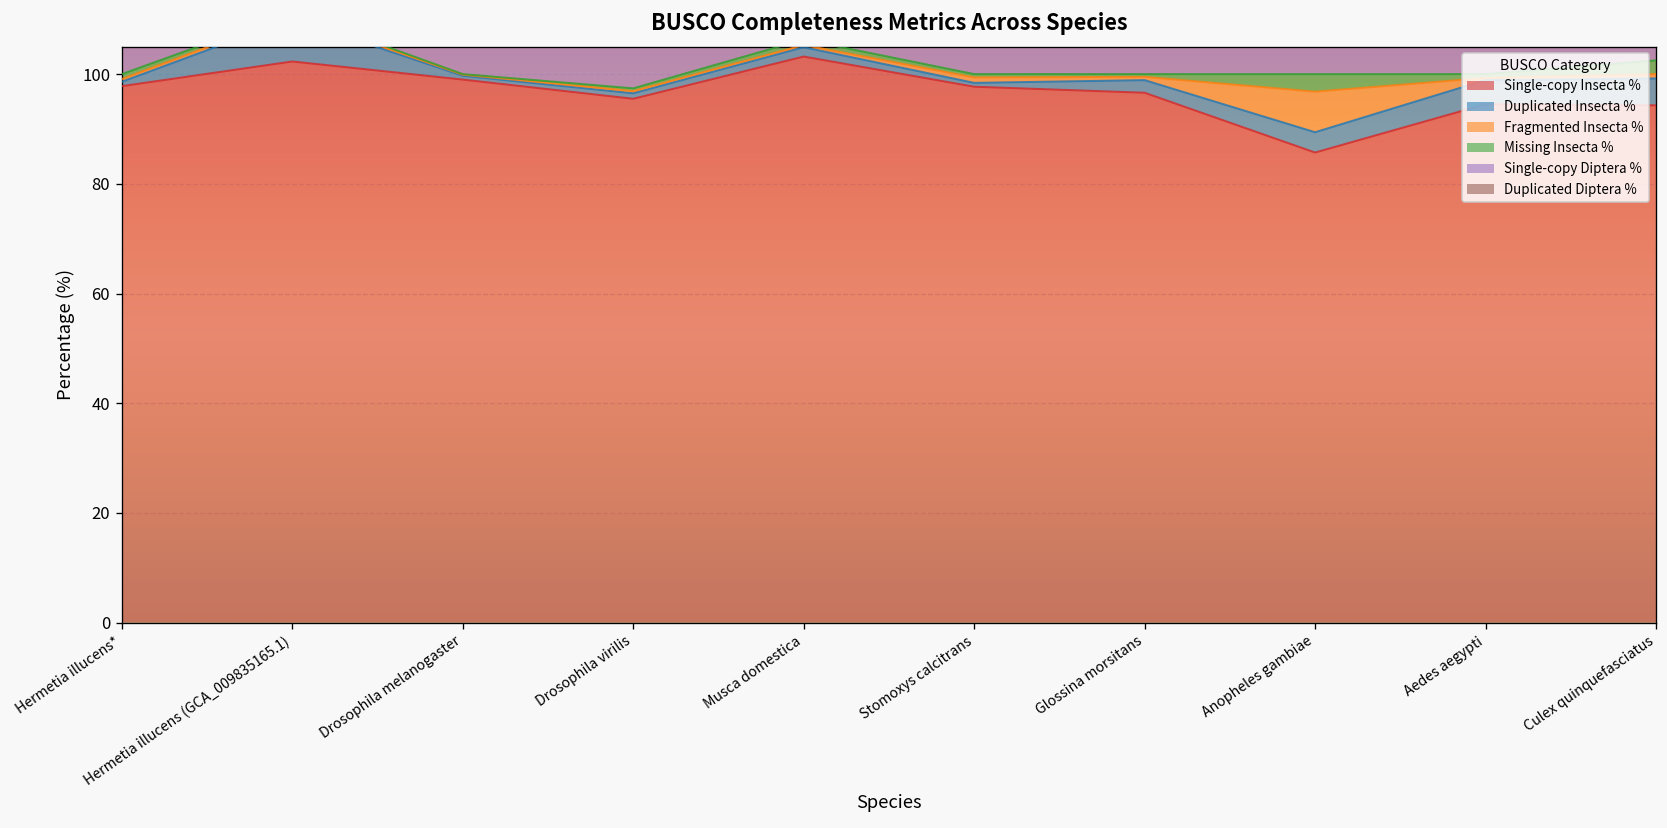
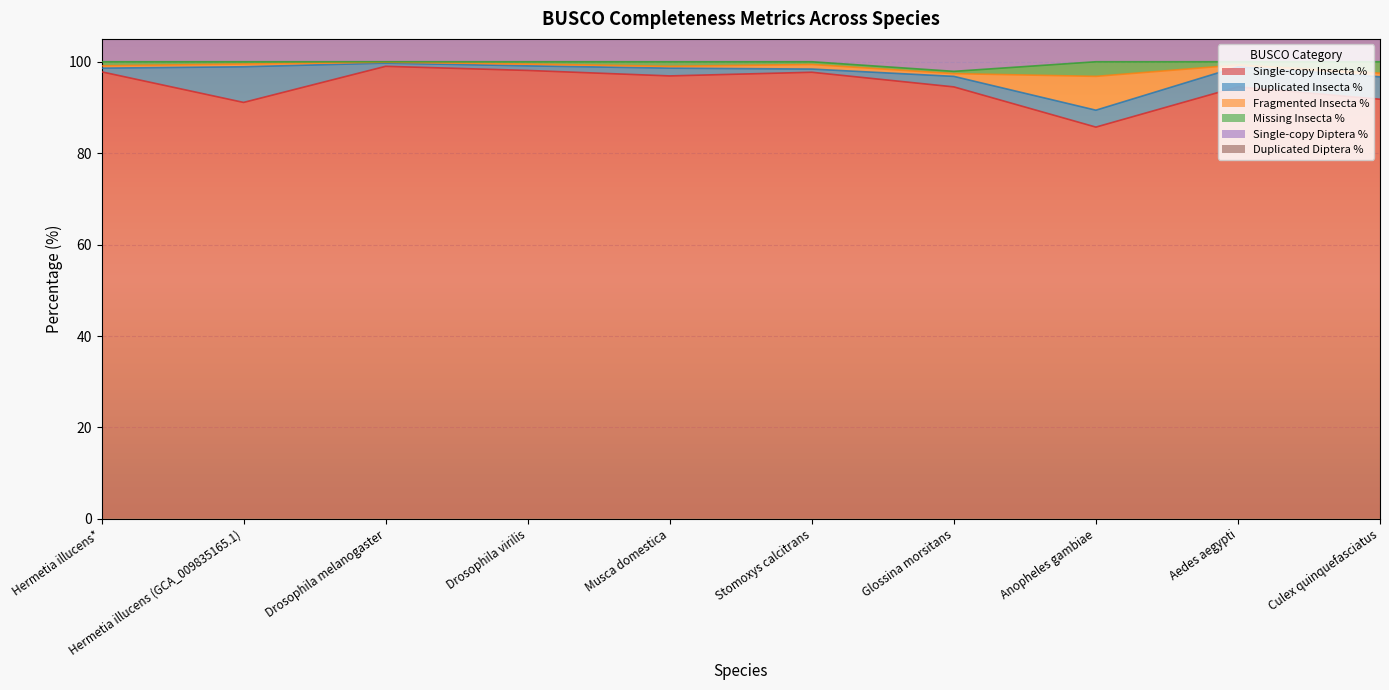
Single-copy Insecta %, Hermetia illucens (GCA_009835165.1): 102 -> 91
Single-copy Insecta %, Drosophila virilis: 96 -> 98
Single-copy Insecta %, Musca domestica: 103 -> 97
Single-copy Insecta %, Glossina morsitans: 97 -> 95
Single-copy Insecta %, Culex quinquefasciatus: 94 -> 92
